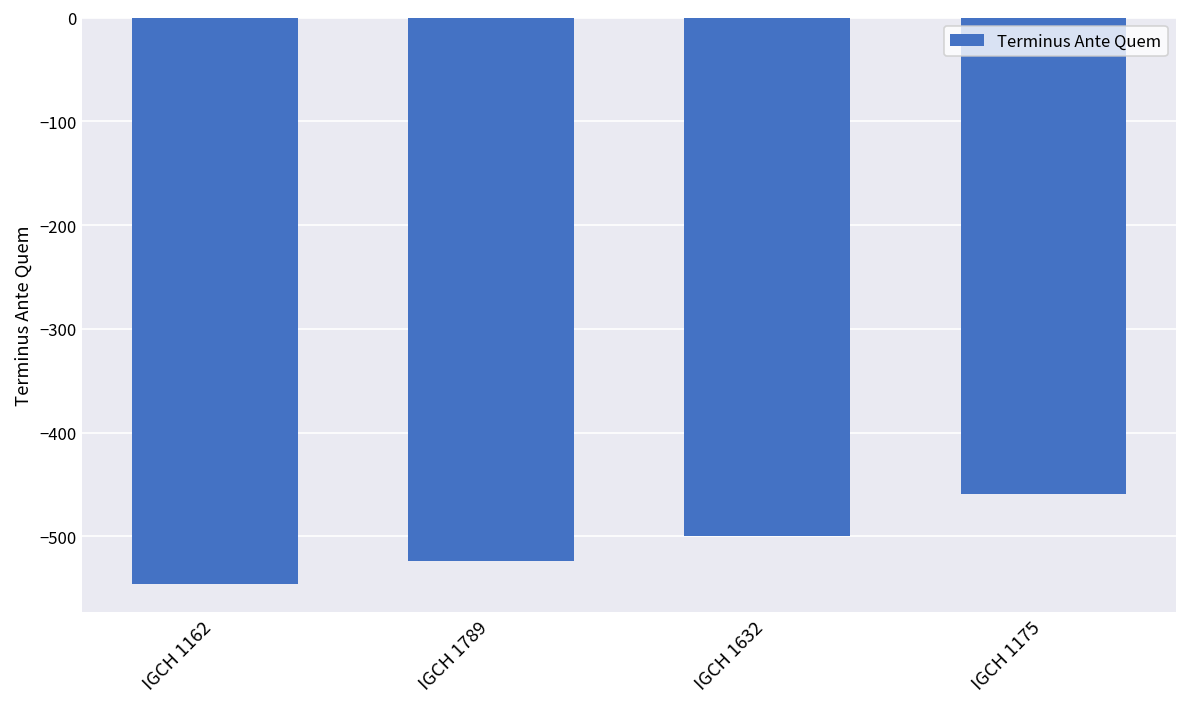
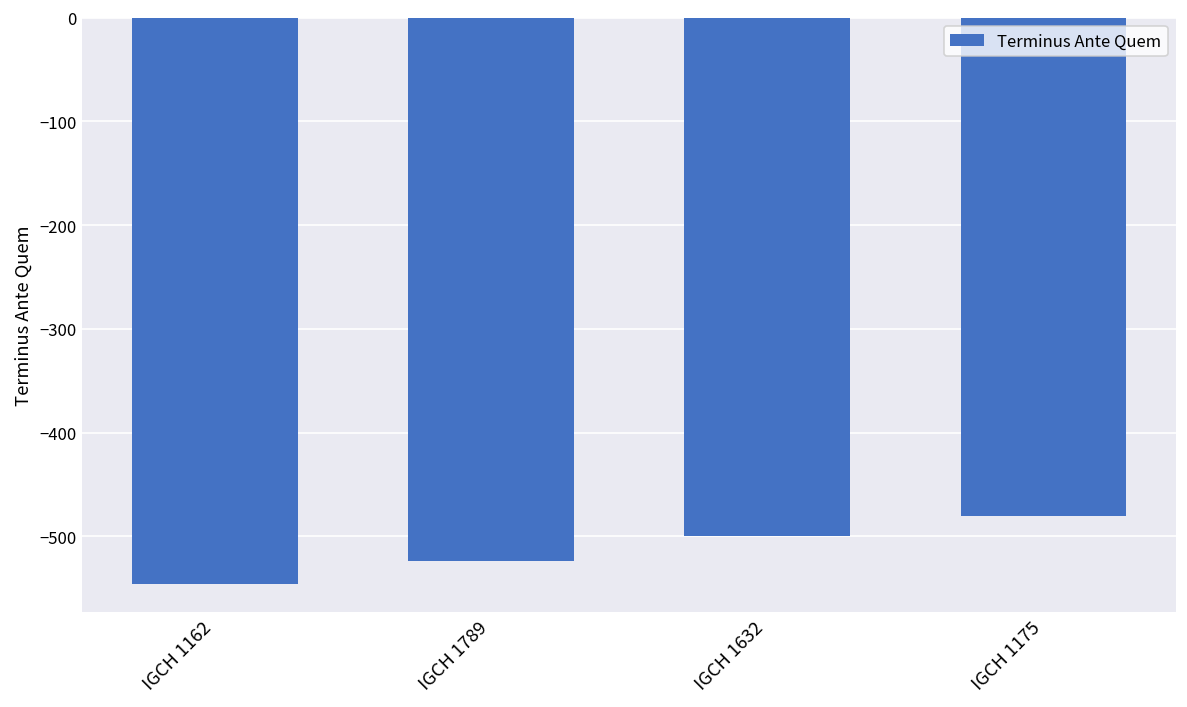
IGCH 1175: -460 -> -480
